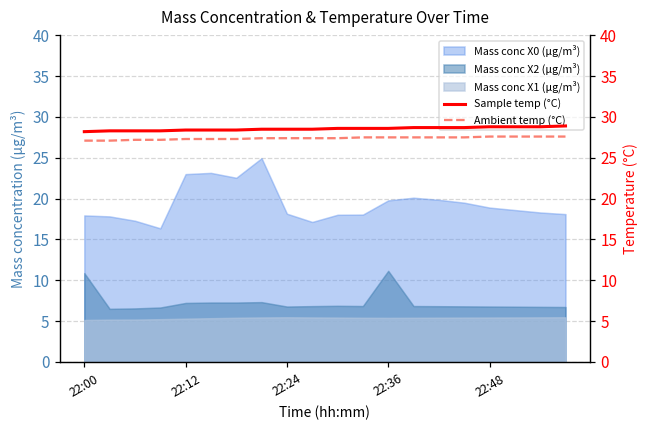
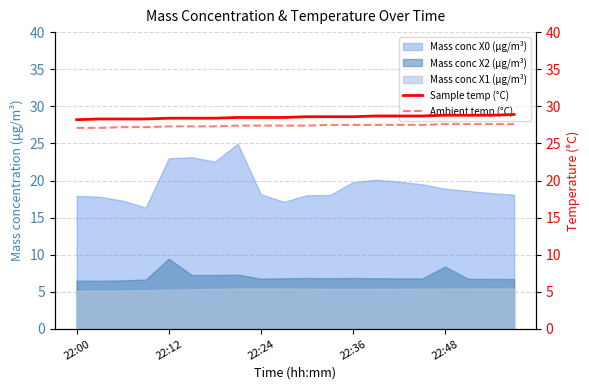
Mass conc X2 (μg/m³), 22:00: 11 -> 7
Mass conc X2 (μg/m³), 22:12: 7 -> 9
Mass conc X2 (μg/m³), 22:36: 11 -> 7
Mass conc X2 (μg/m³), 22:48: 7 -> 8
